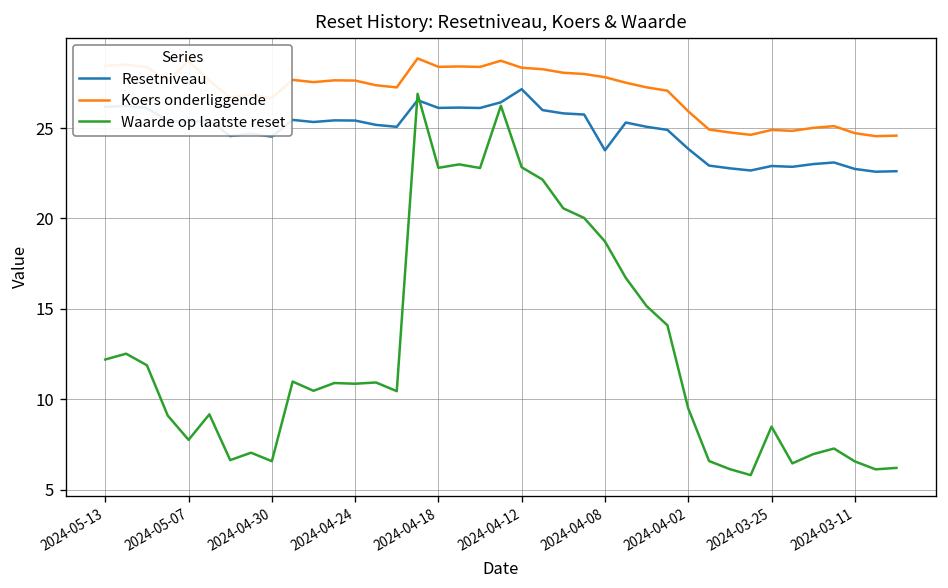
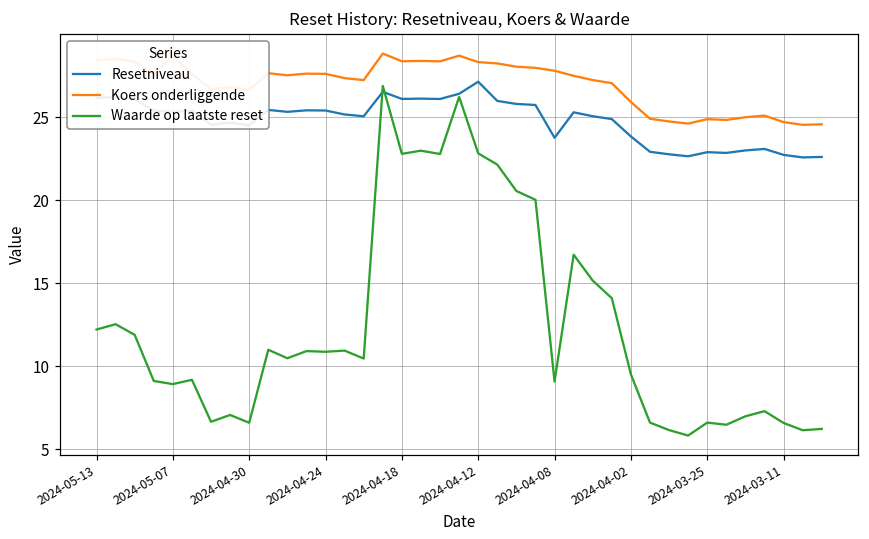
Waarde op laatste reset, 2024-05-07: 7.8 -> 8.9
Waarde op laatste reset, 2024-04-08: 18.7 -> 9.1
Waarde op laatste reset, 2024-03-25: 8.5 -> 6.6
